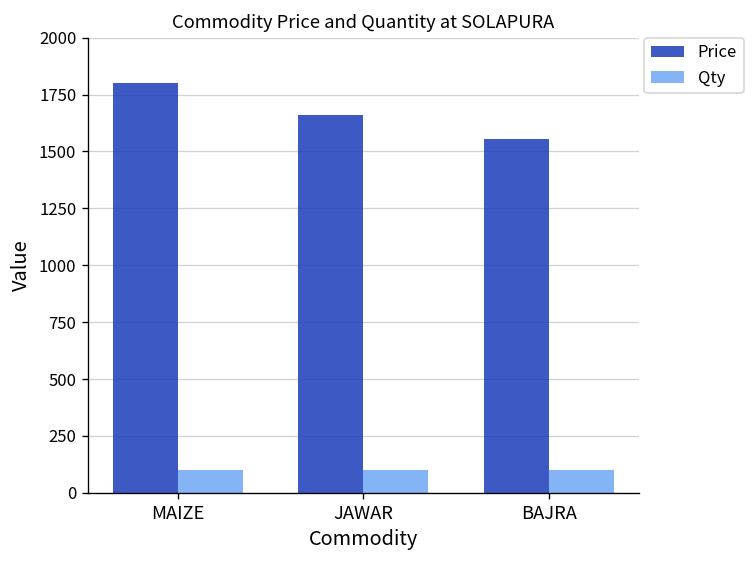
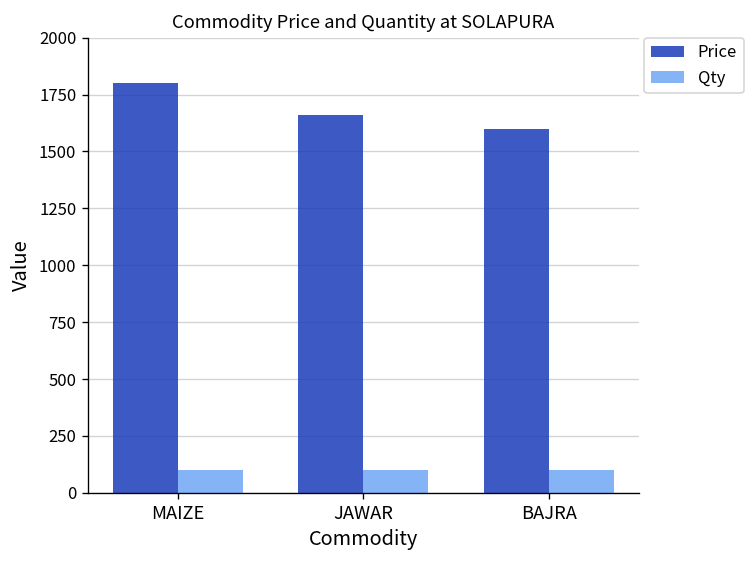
Price, BAJRA: 1560 -> 1600
